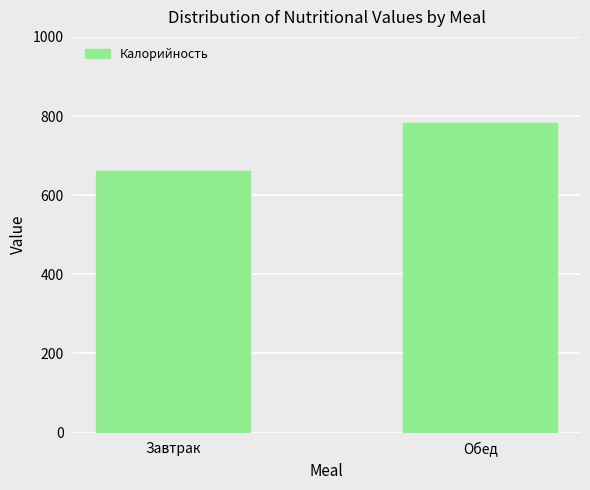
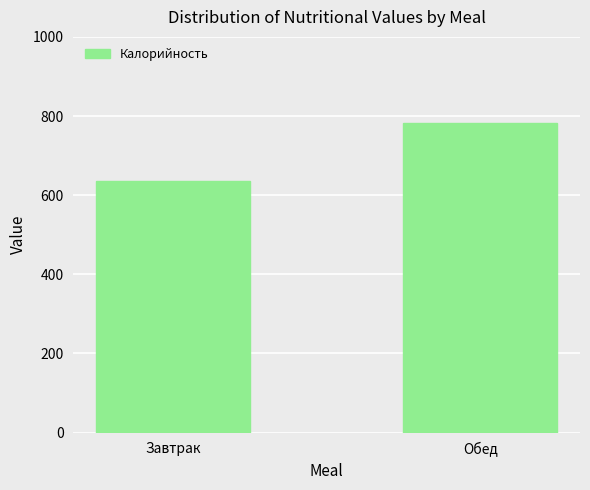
Завтрак: 660 -> 640
